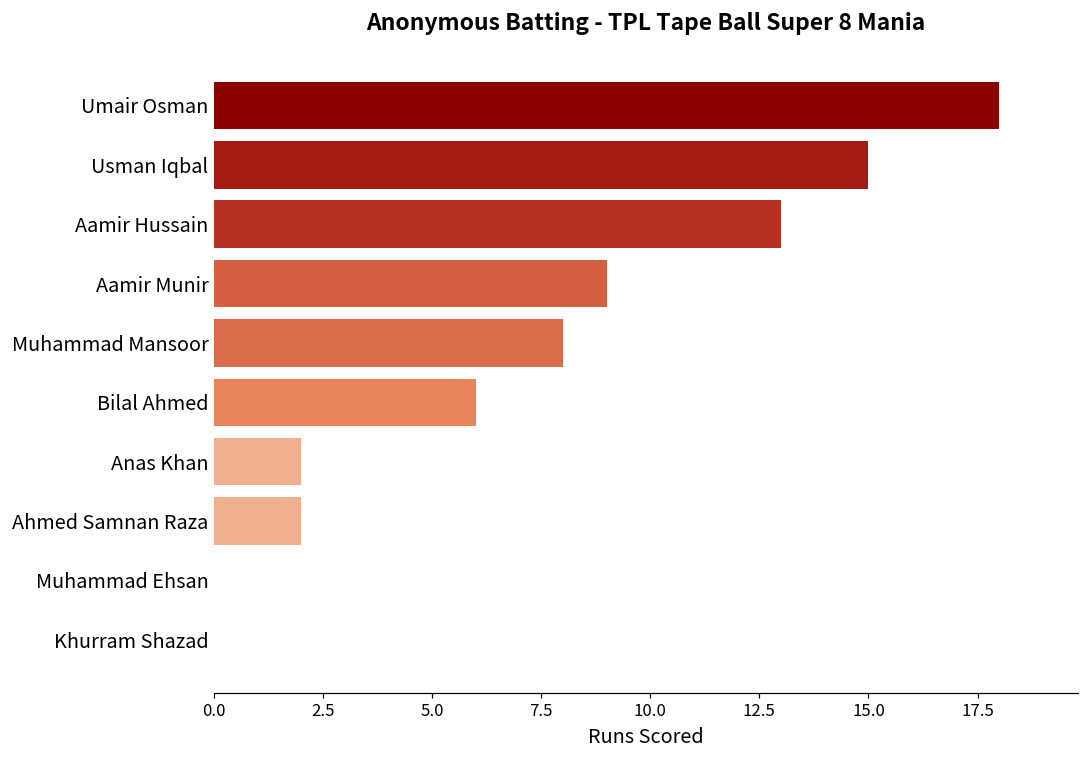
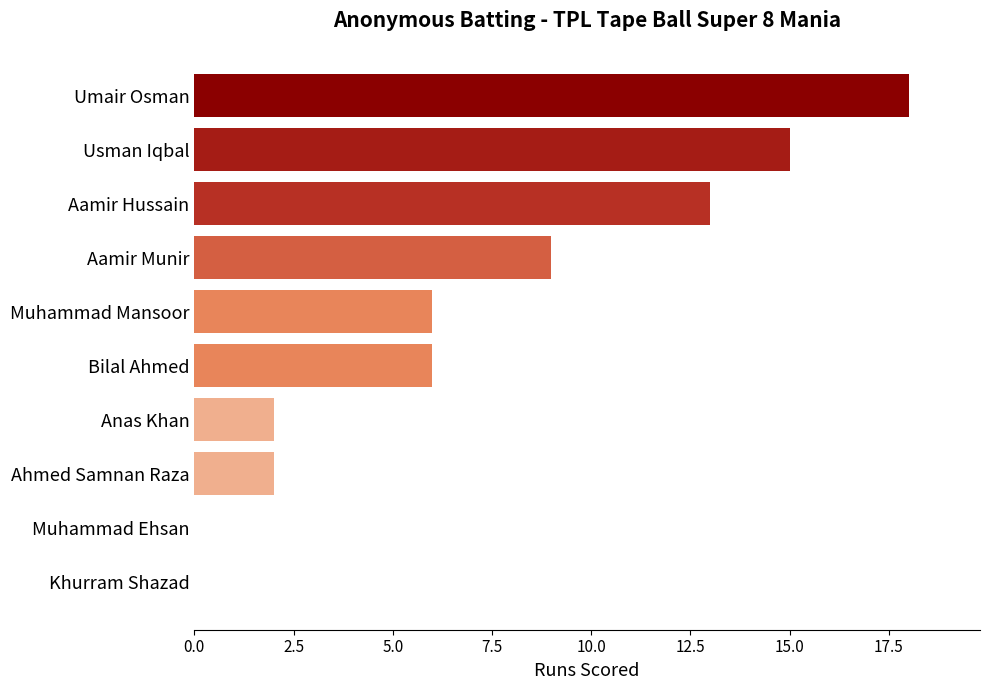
Muhammad Mansoor: 8 -> 6
